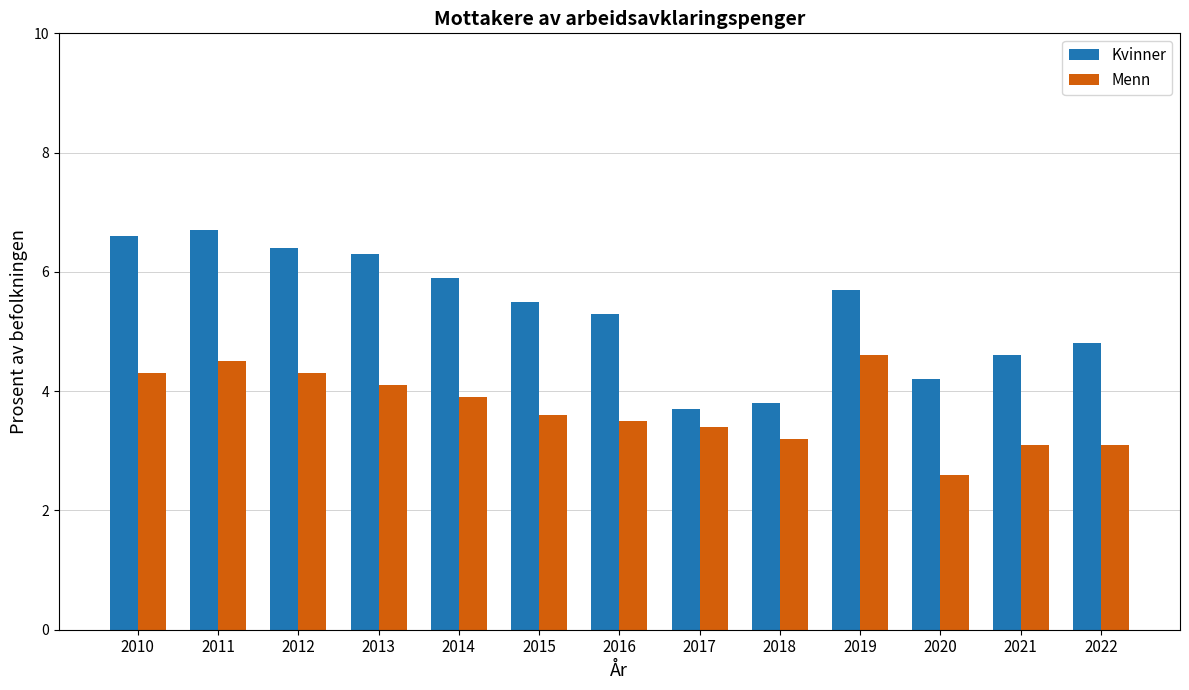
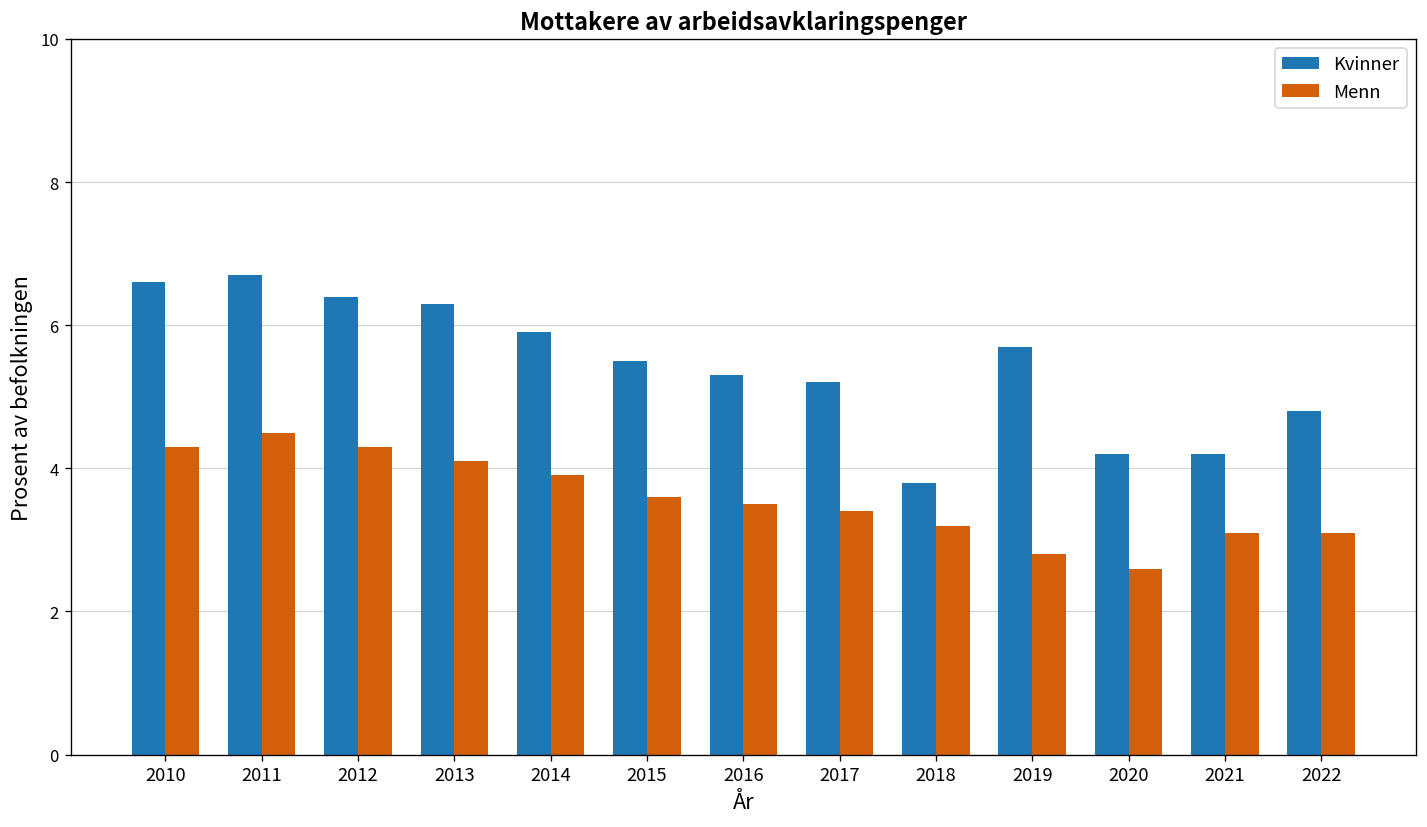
Kvinner, 2017: 3.7 -> 5.2
Menn, 2019: 4.6 -> 2.8
Kvinner, 2021: 4.6 -> 4.2
